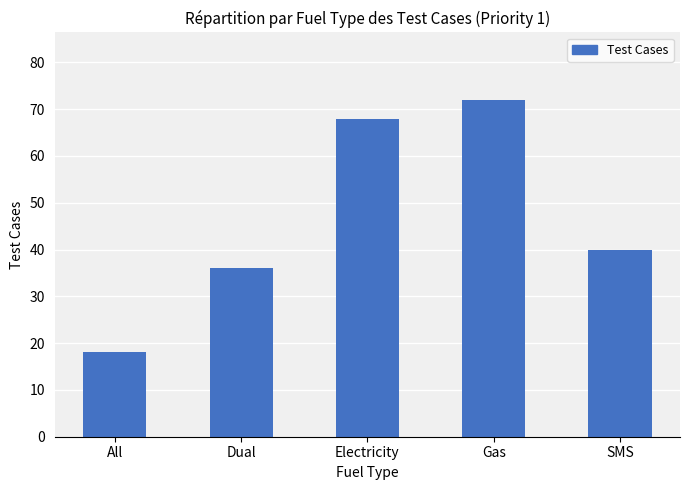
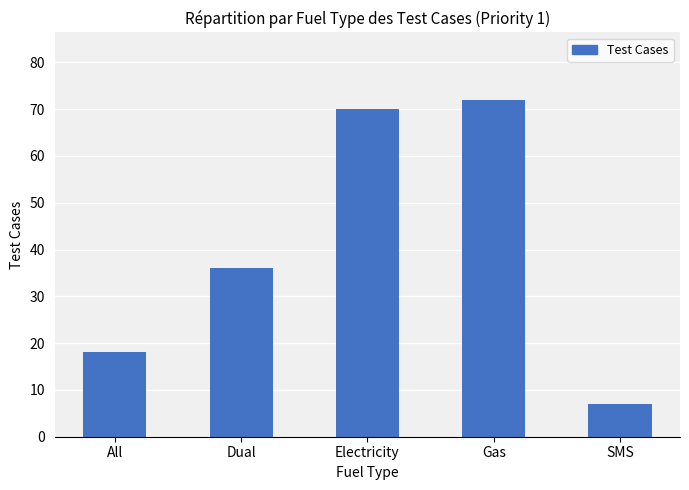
Electricity: 68 -> 70
SMS: 40 -> 7
